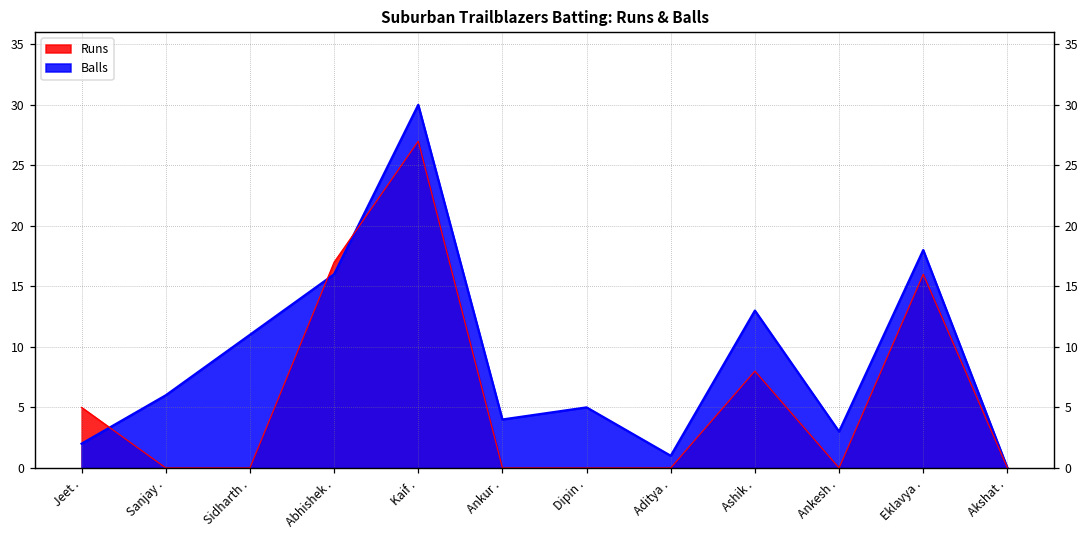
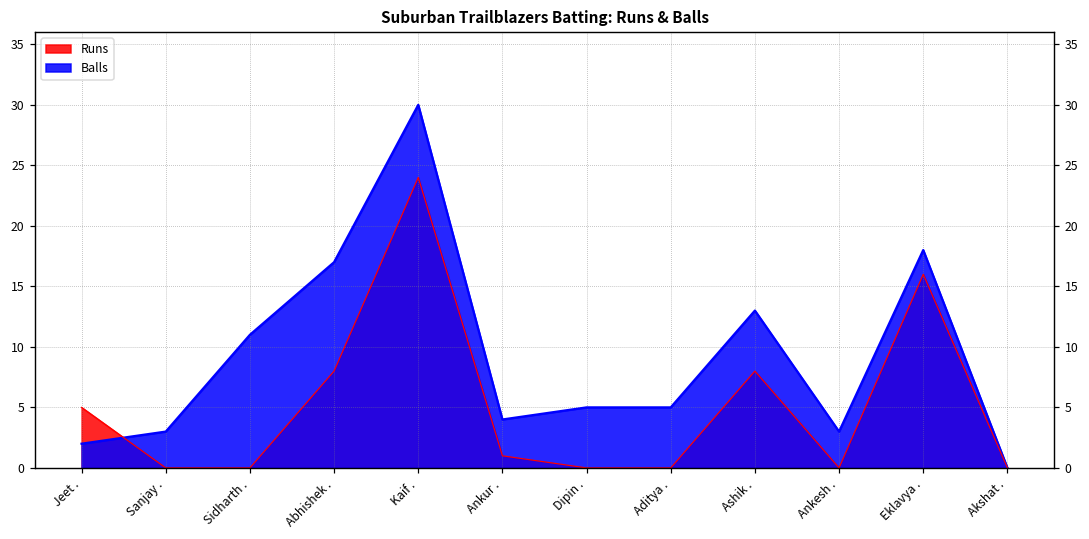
Balls, Sanjay .: 6 -> 3
Runs, Abhishek .: 17 -> 8
Balls, Abhishek .: 16 -> 17
Runs, Kaif .: 27 -> 24
Runs, Ankur .: 0 -> 1
Balls, Aditya .: 1 -> 5
